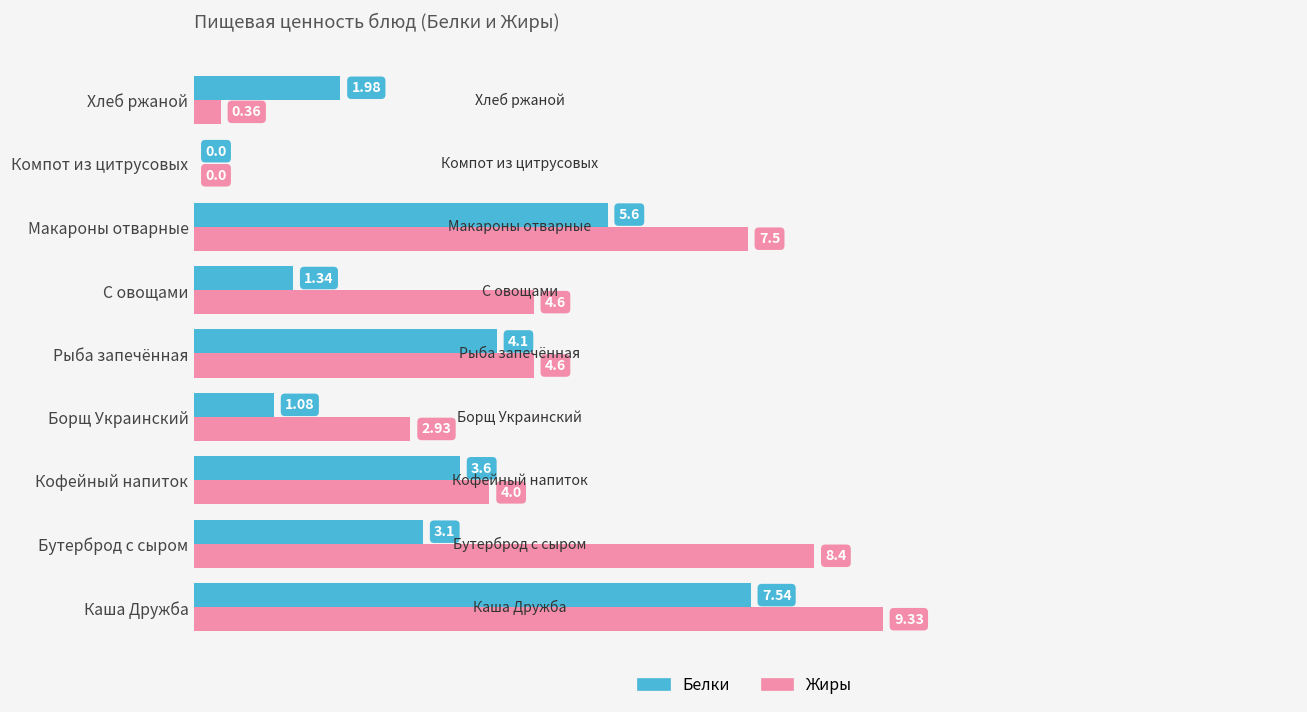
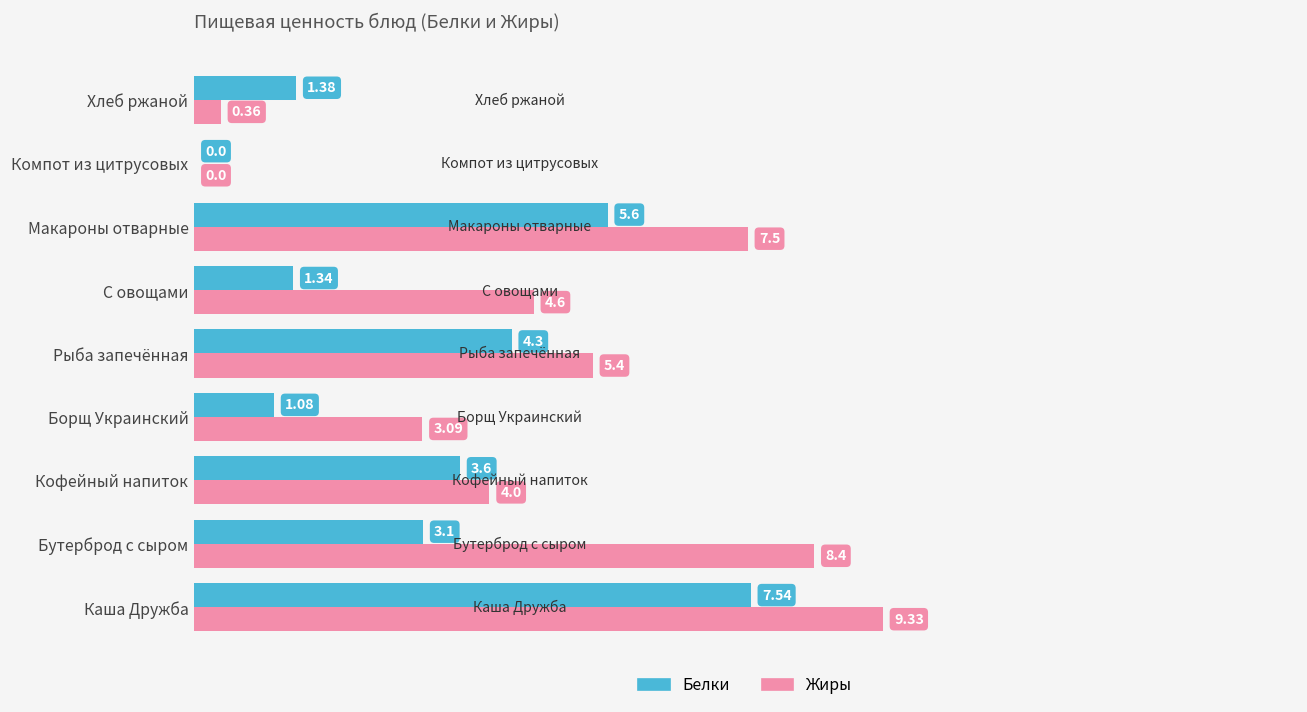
Белки, Хлеб ржаной: 1.98 -> 1.38
Белки, Рыба запечённая: 4.1 -> 4.3
Жиры, Рыба запечённая: 4.6 -> 5.4
Жиры, Борщ Украинский: 2.93 -> 3.09
